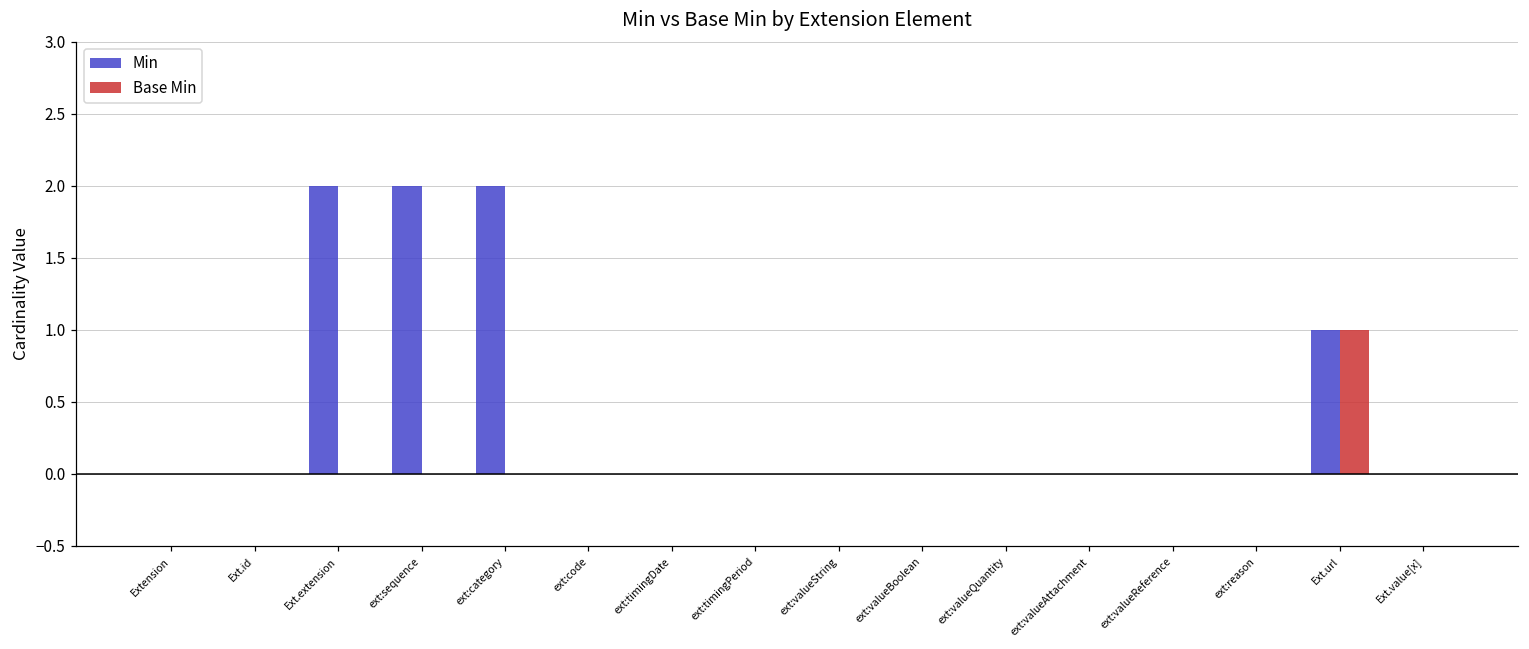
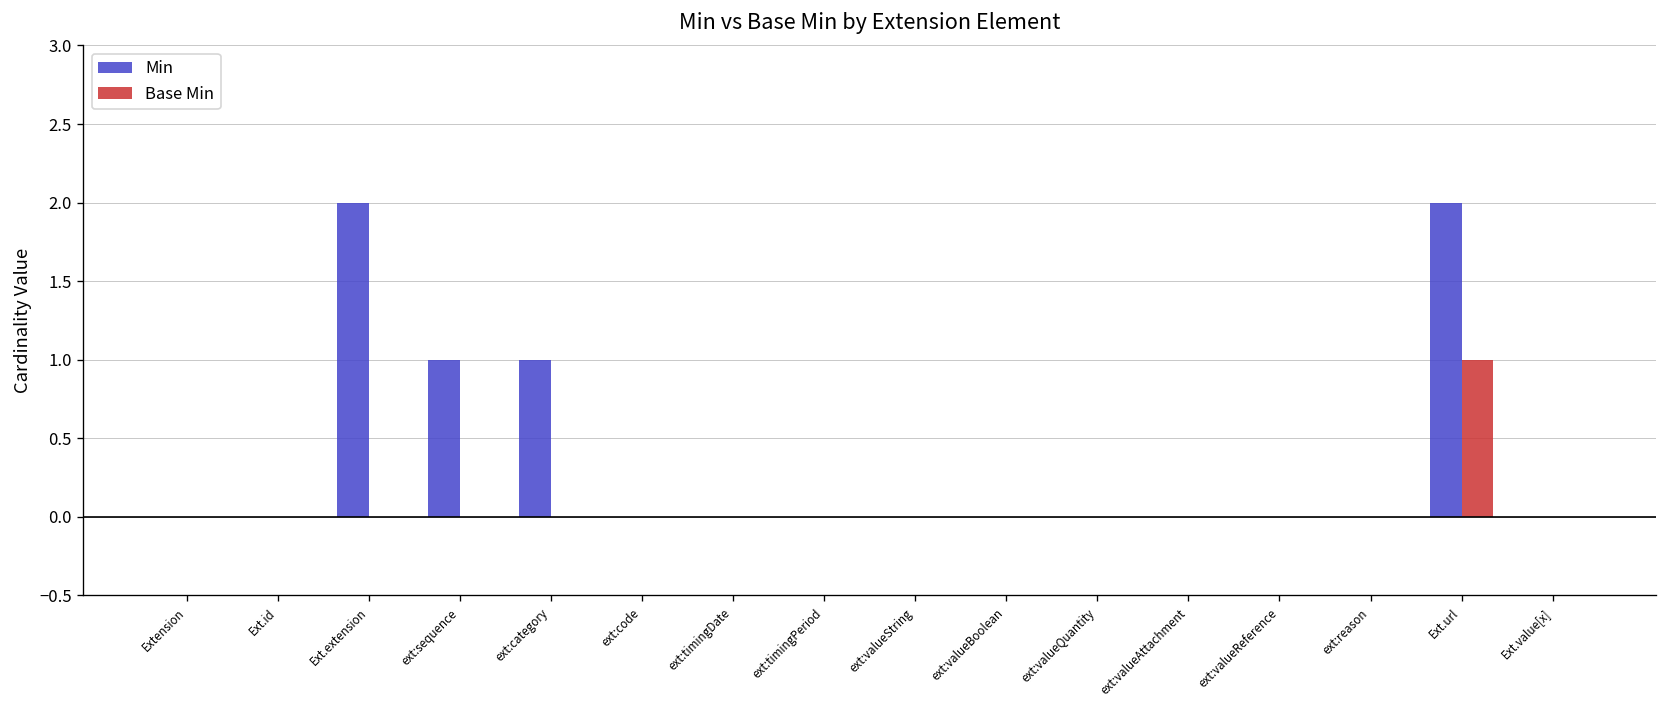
Min, ext:sequence: 2 -> 1
Min, ext:category: 2 -> 1
Min, Ext.url: 1 -> 2
